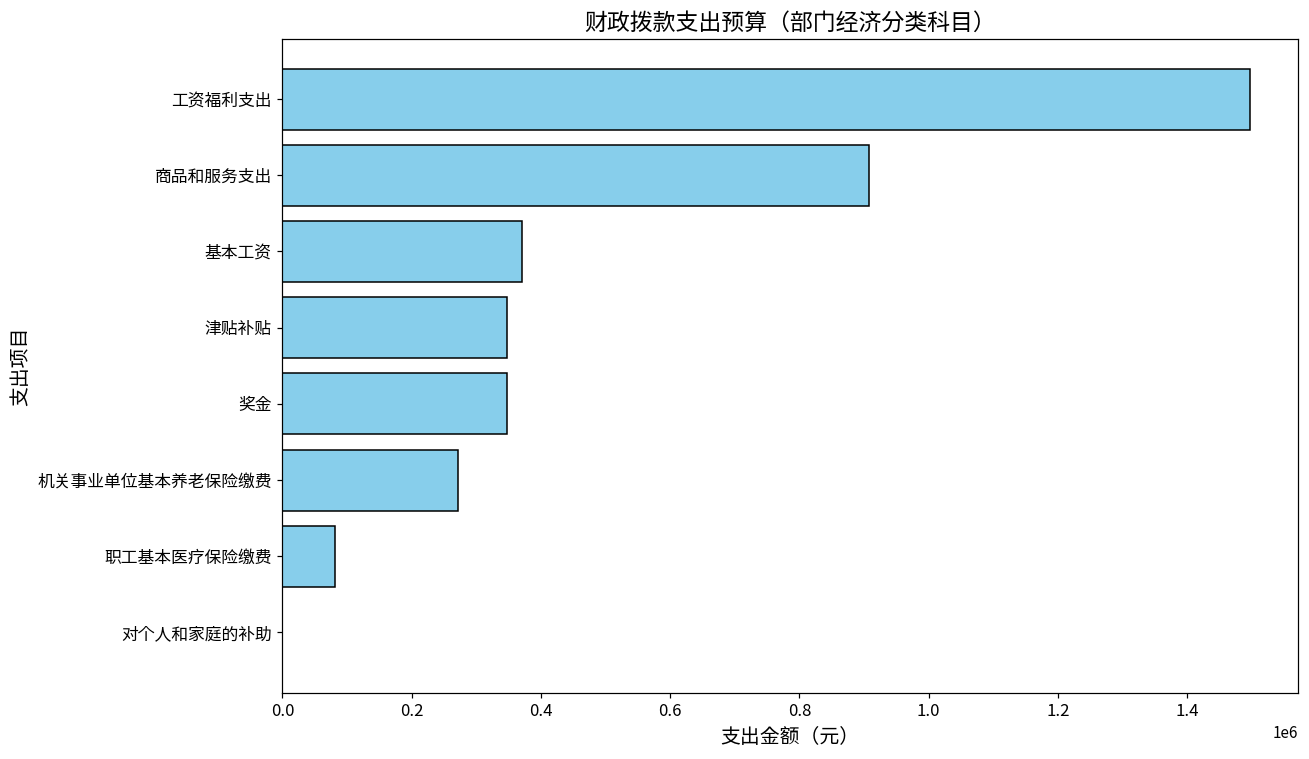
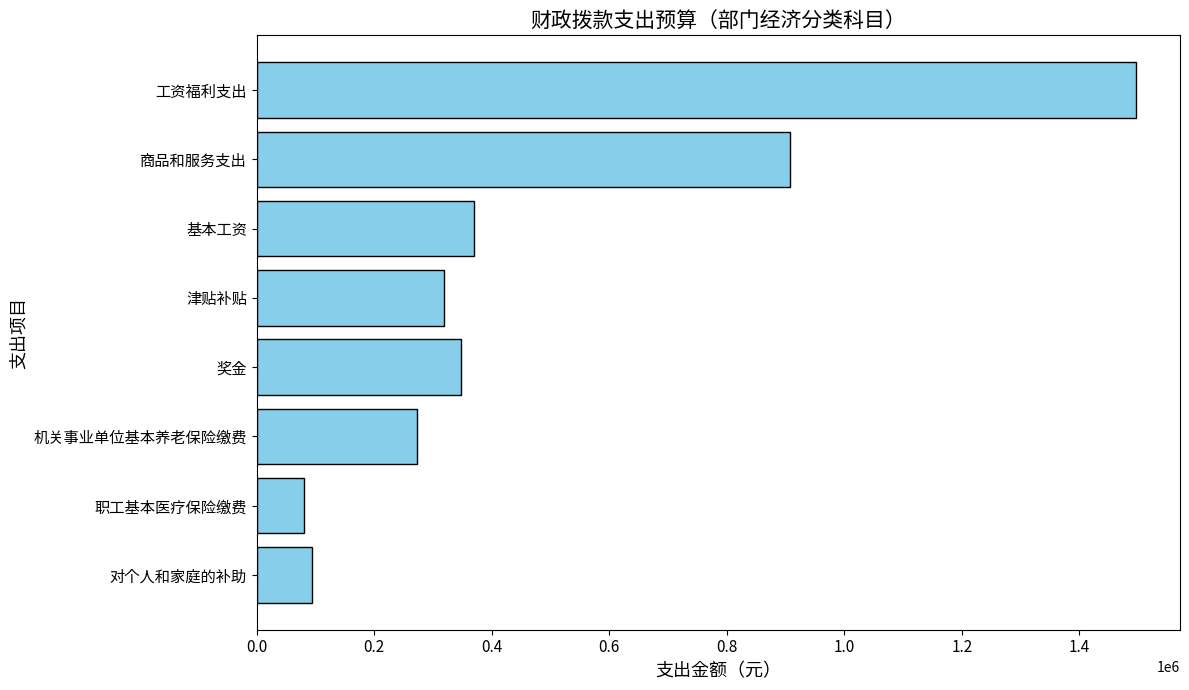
津贴补贴: 350000 -> 320000
对个人和家庭的补助: 0 -> 90000
